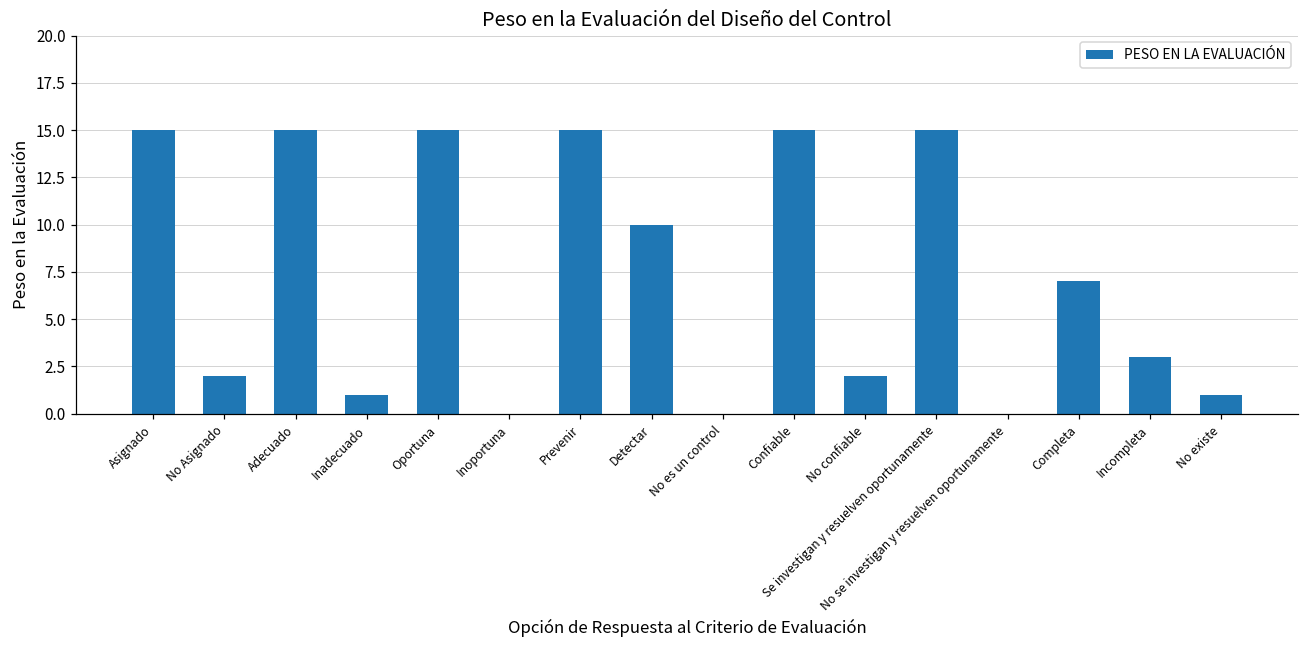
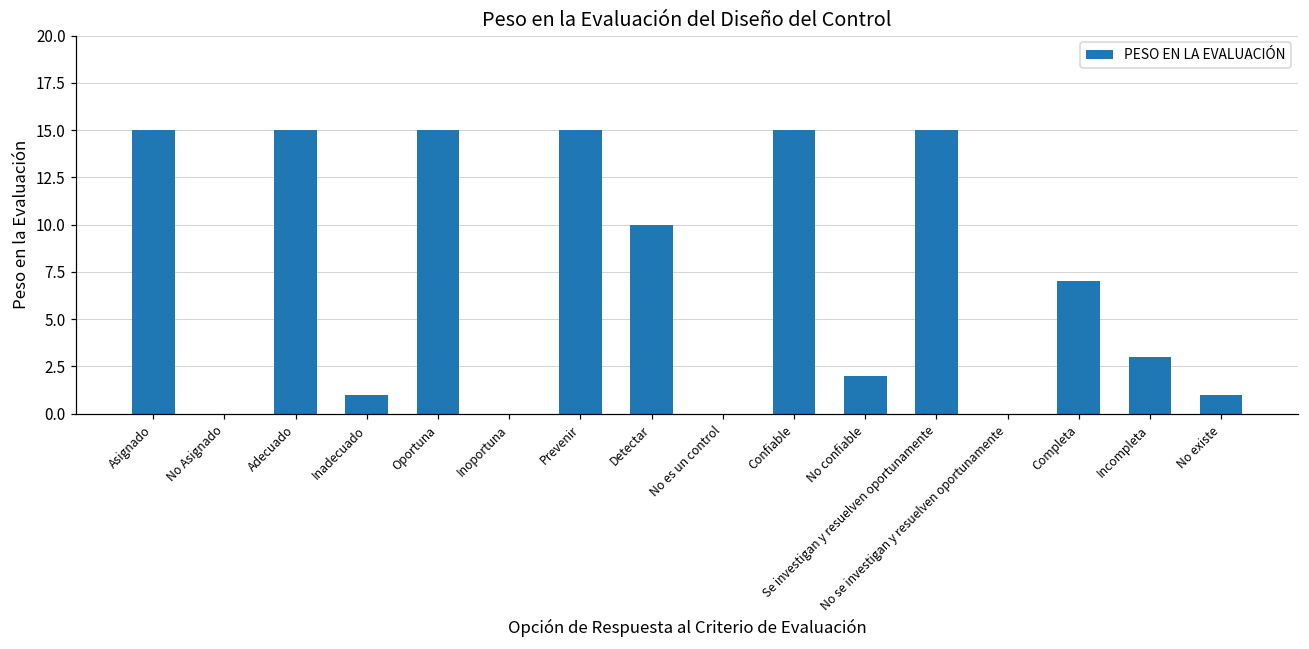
No Asignado: 2 -> 0
